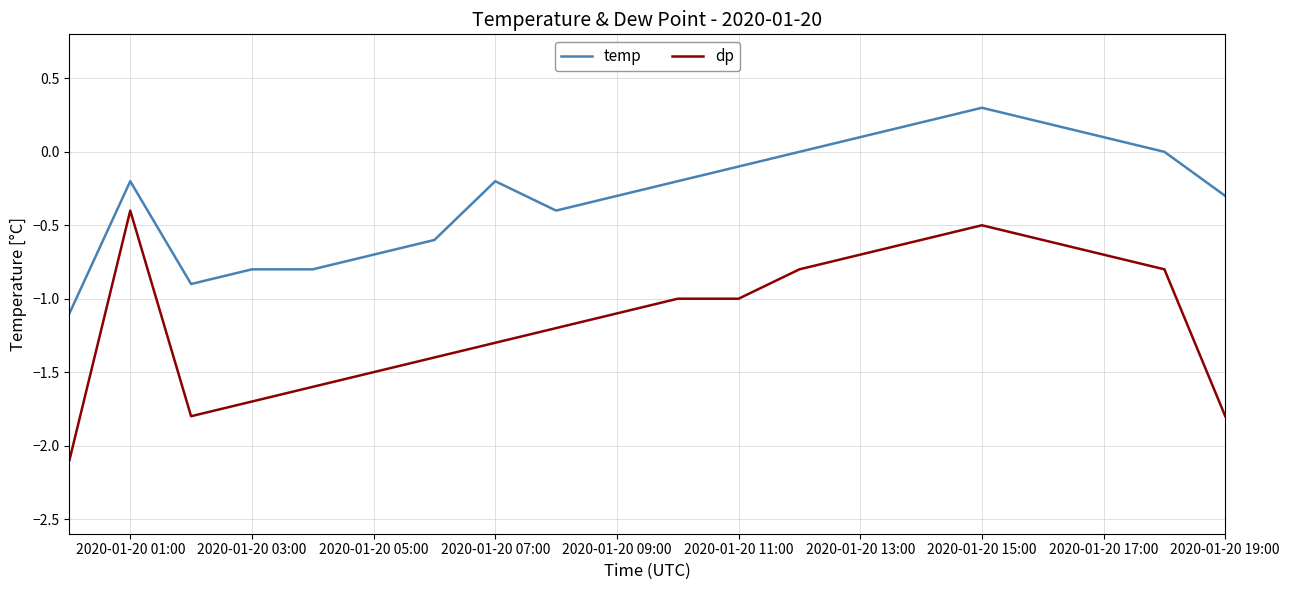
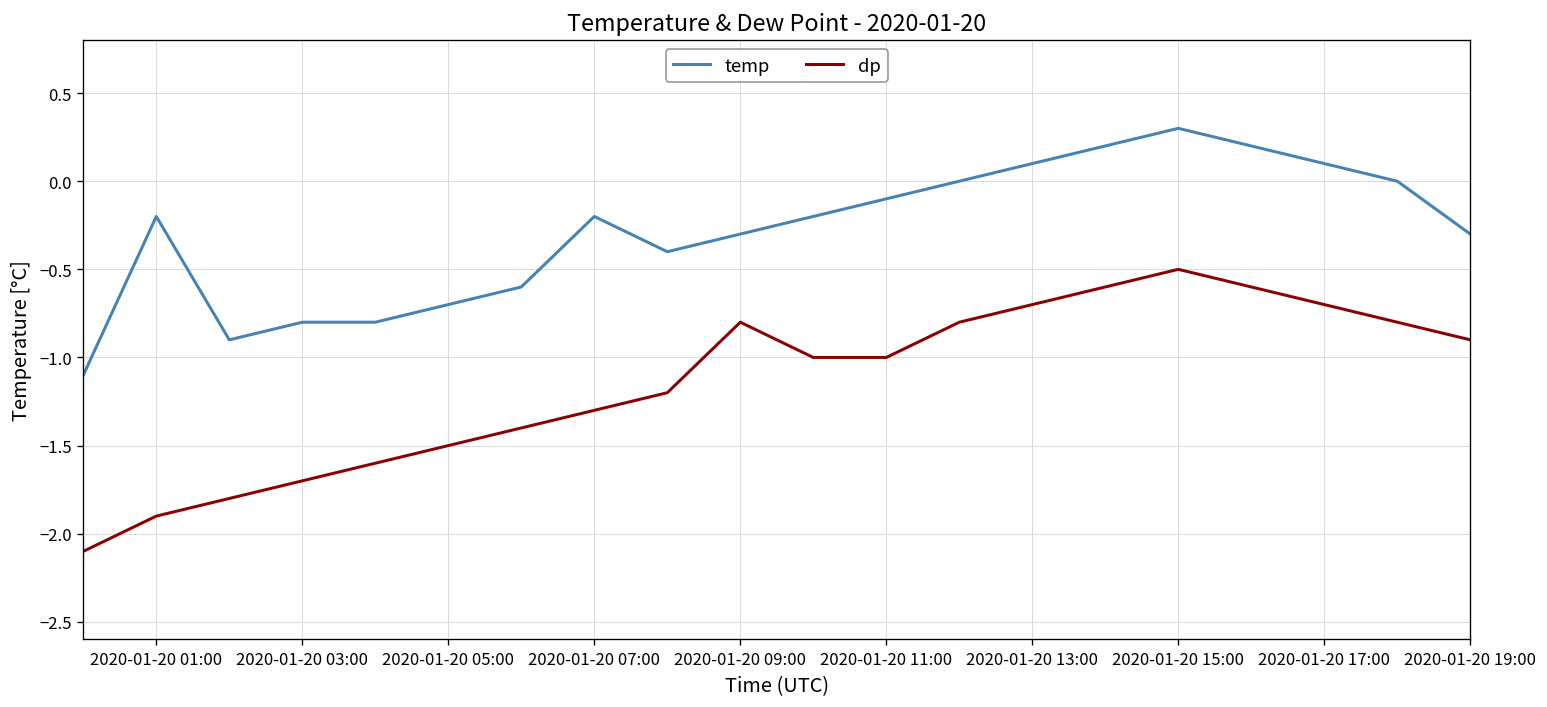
dp, 2020-01-20 01:00: -0.4 -> -1.9
dp, 2020-01-20 09:00: -1.1 -> -0.8
dp, 2020-01-20 19:00: -1.8 -> -0.9
